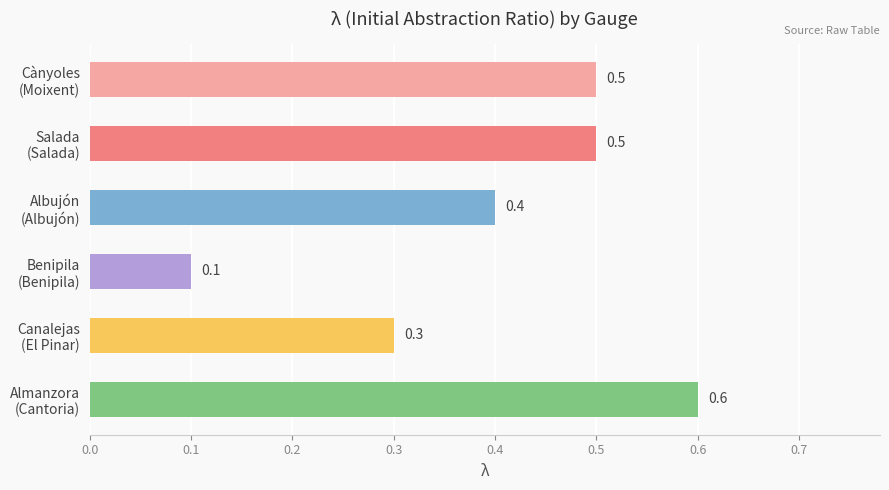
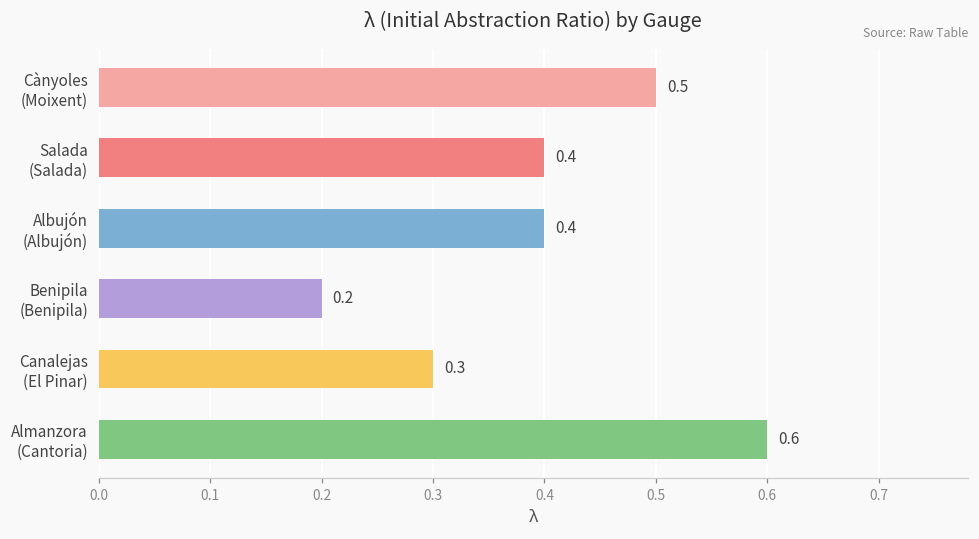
Salada (Salada): 0.5 -> 0.4
Benipila (Benipila): 0.1 -> 0.2
